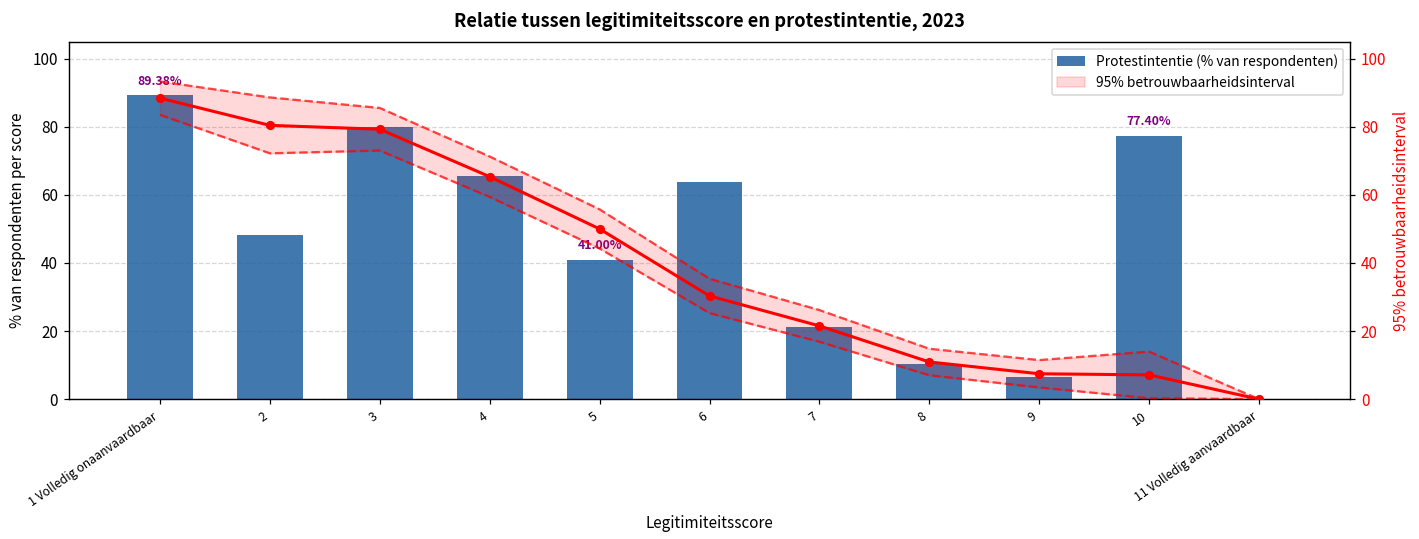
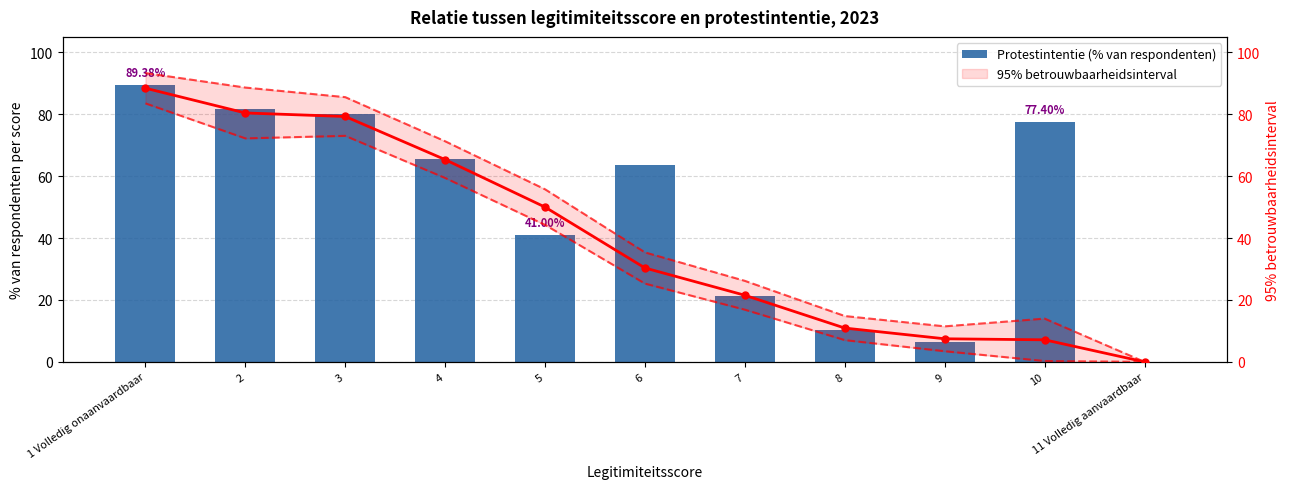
Protestintentie (% van respondenten), 2: 48 -> 82
